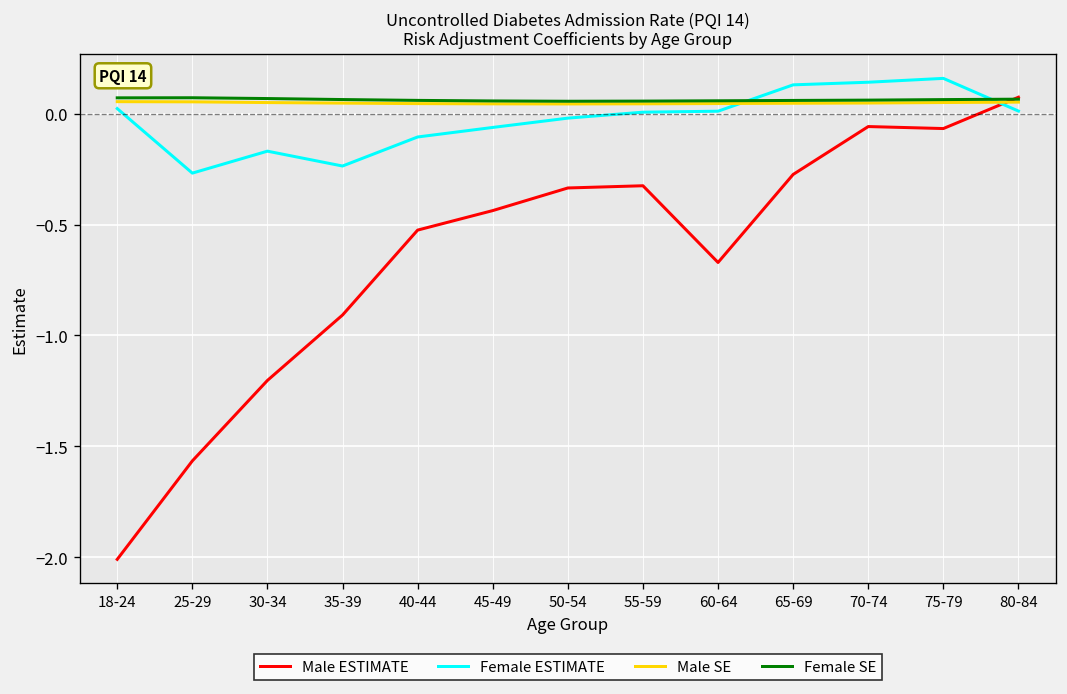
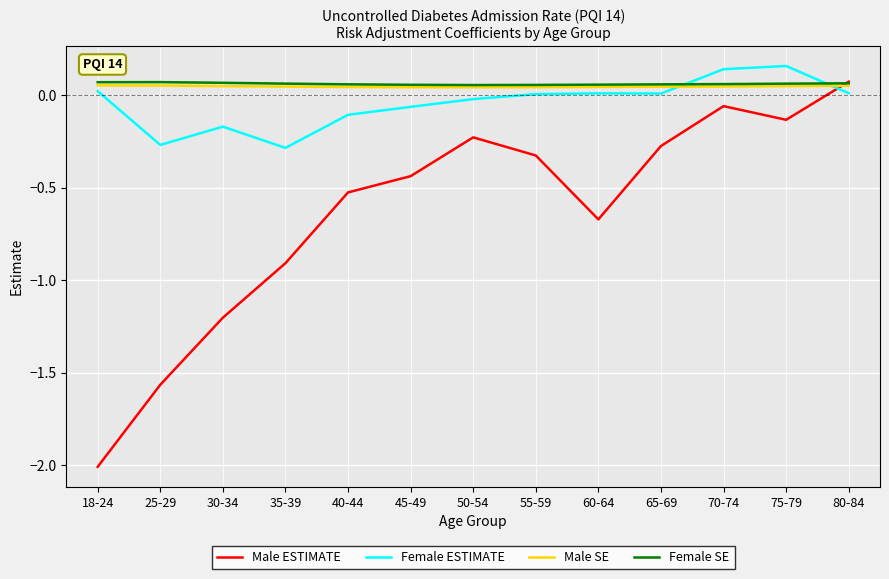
Female ESTIMATE, 35-39: -0.24 -> -0.28
Male ESTIMATE, 50-54: -0.34 -> -0.23
Female ESTIMATE, 65-69: 0.13 -> 0.01
Male ESTIMATE, 75-79: -0.07 -> -0.13
